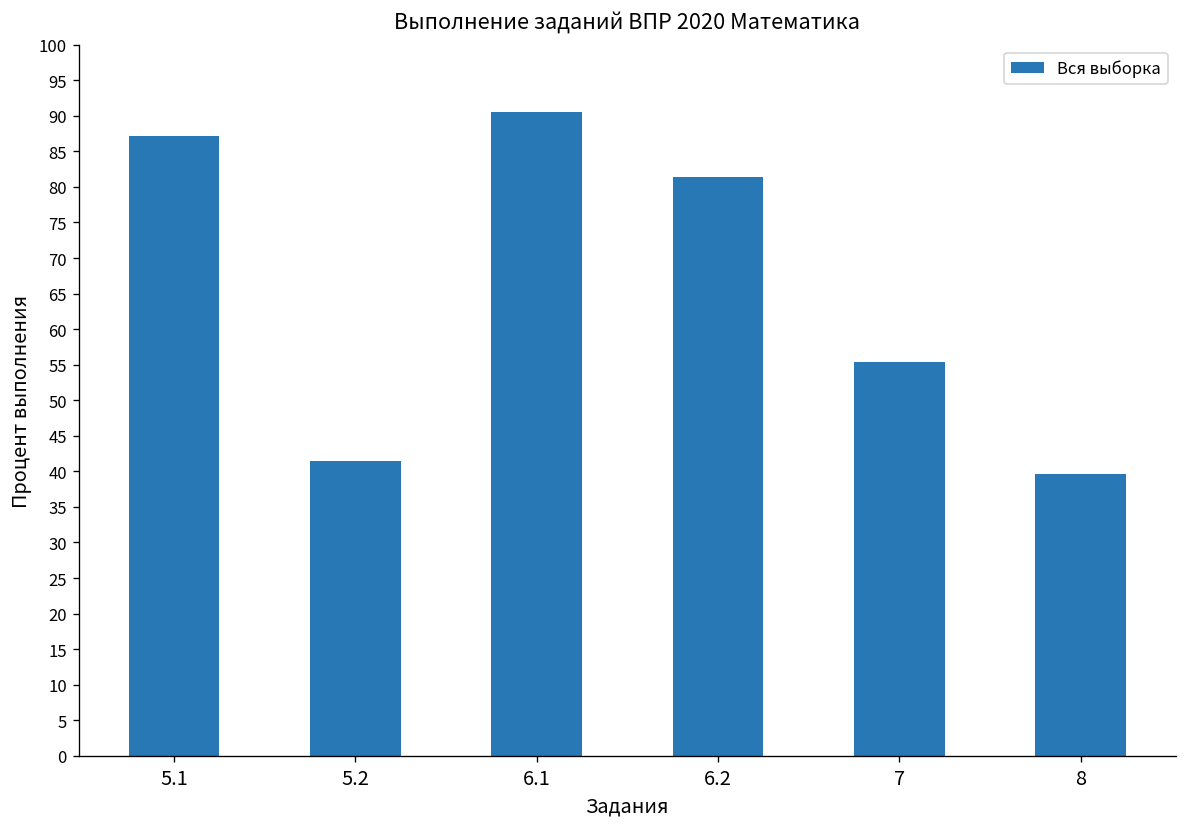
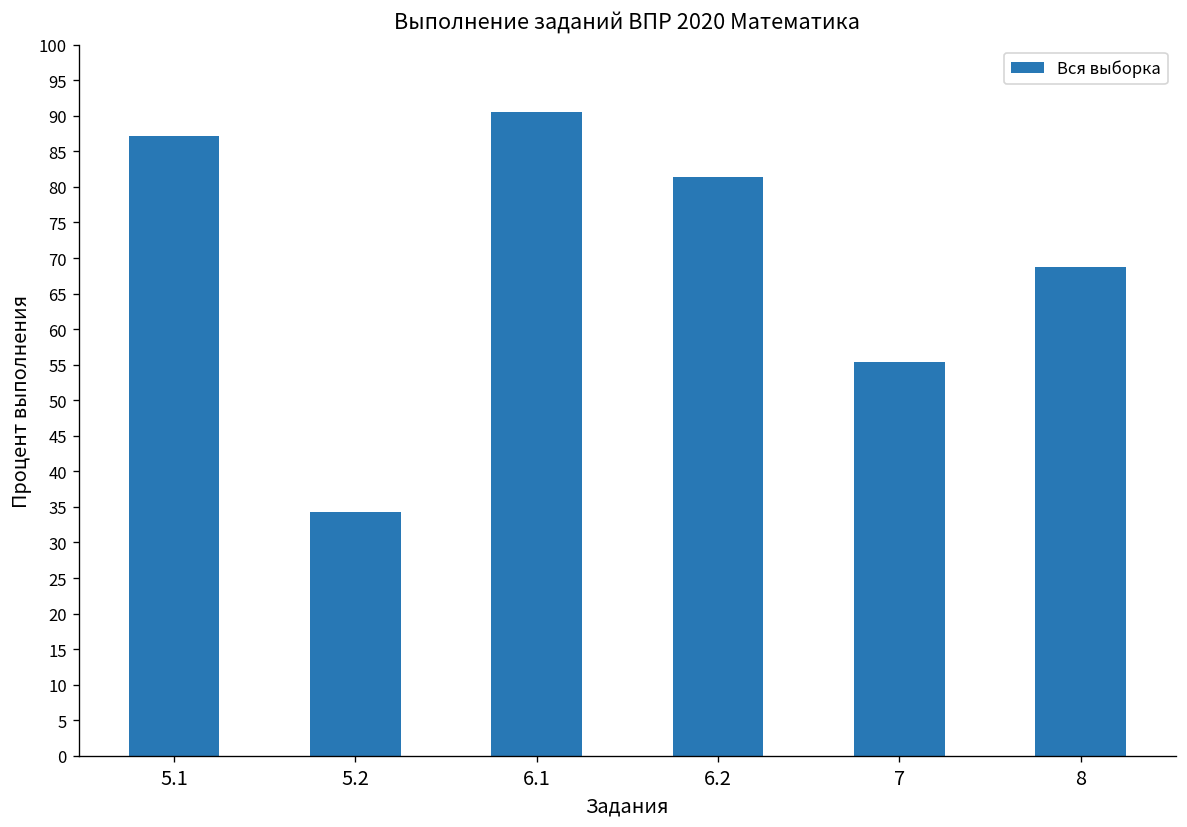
5.2: 41 -> 34
8: 40 -> 69
